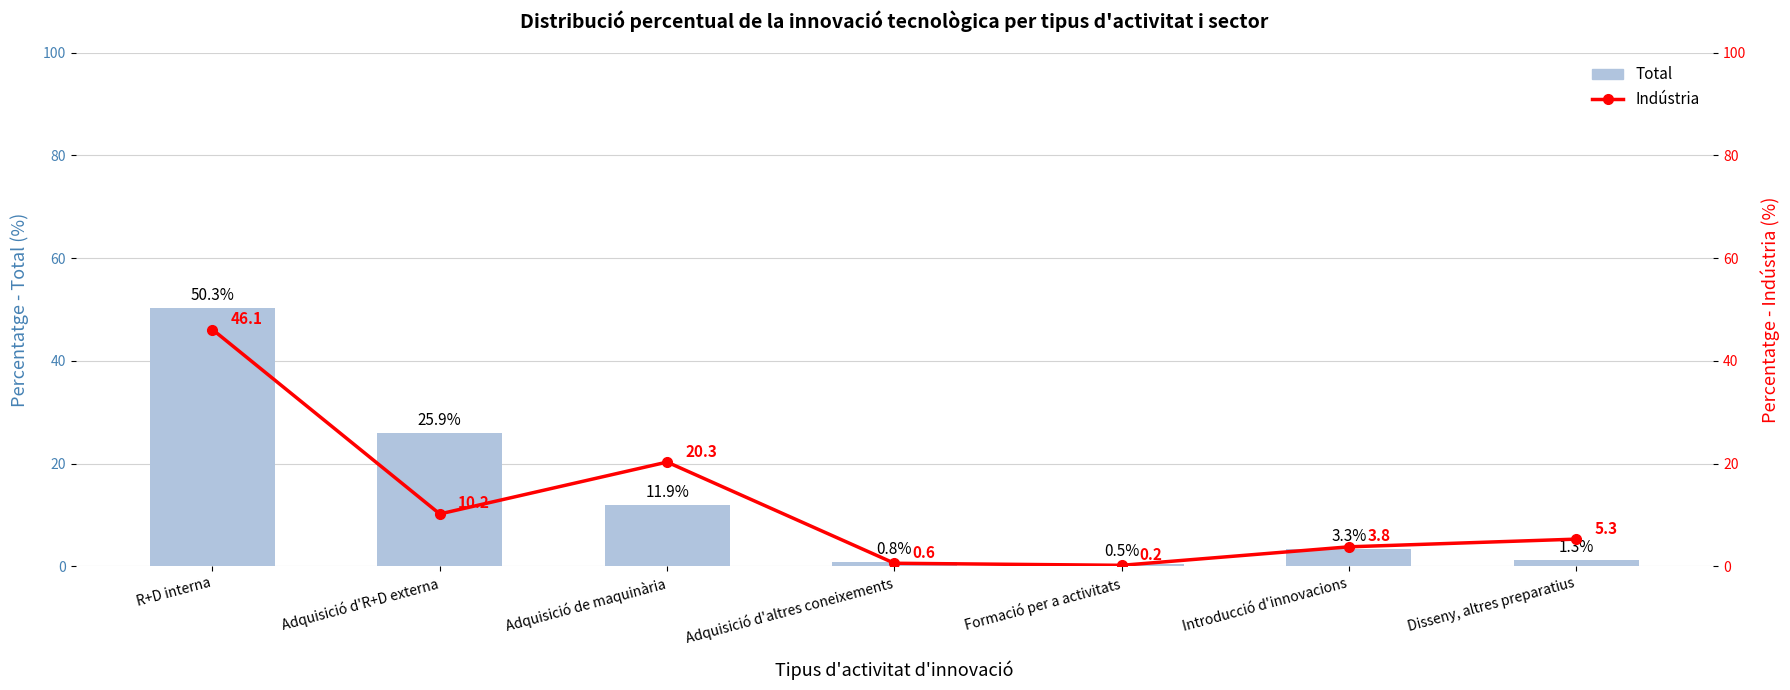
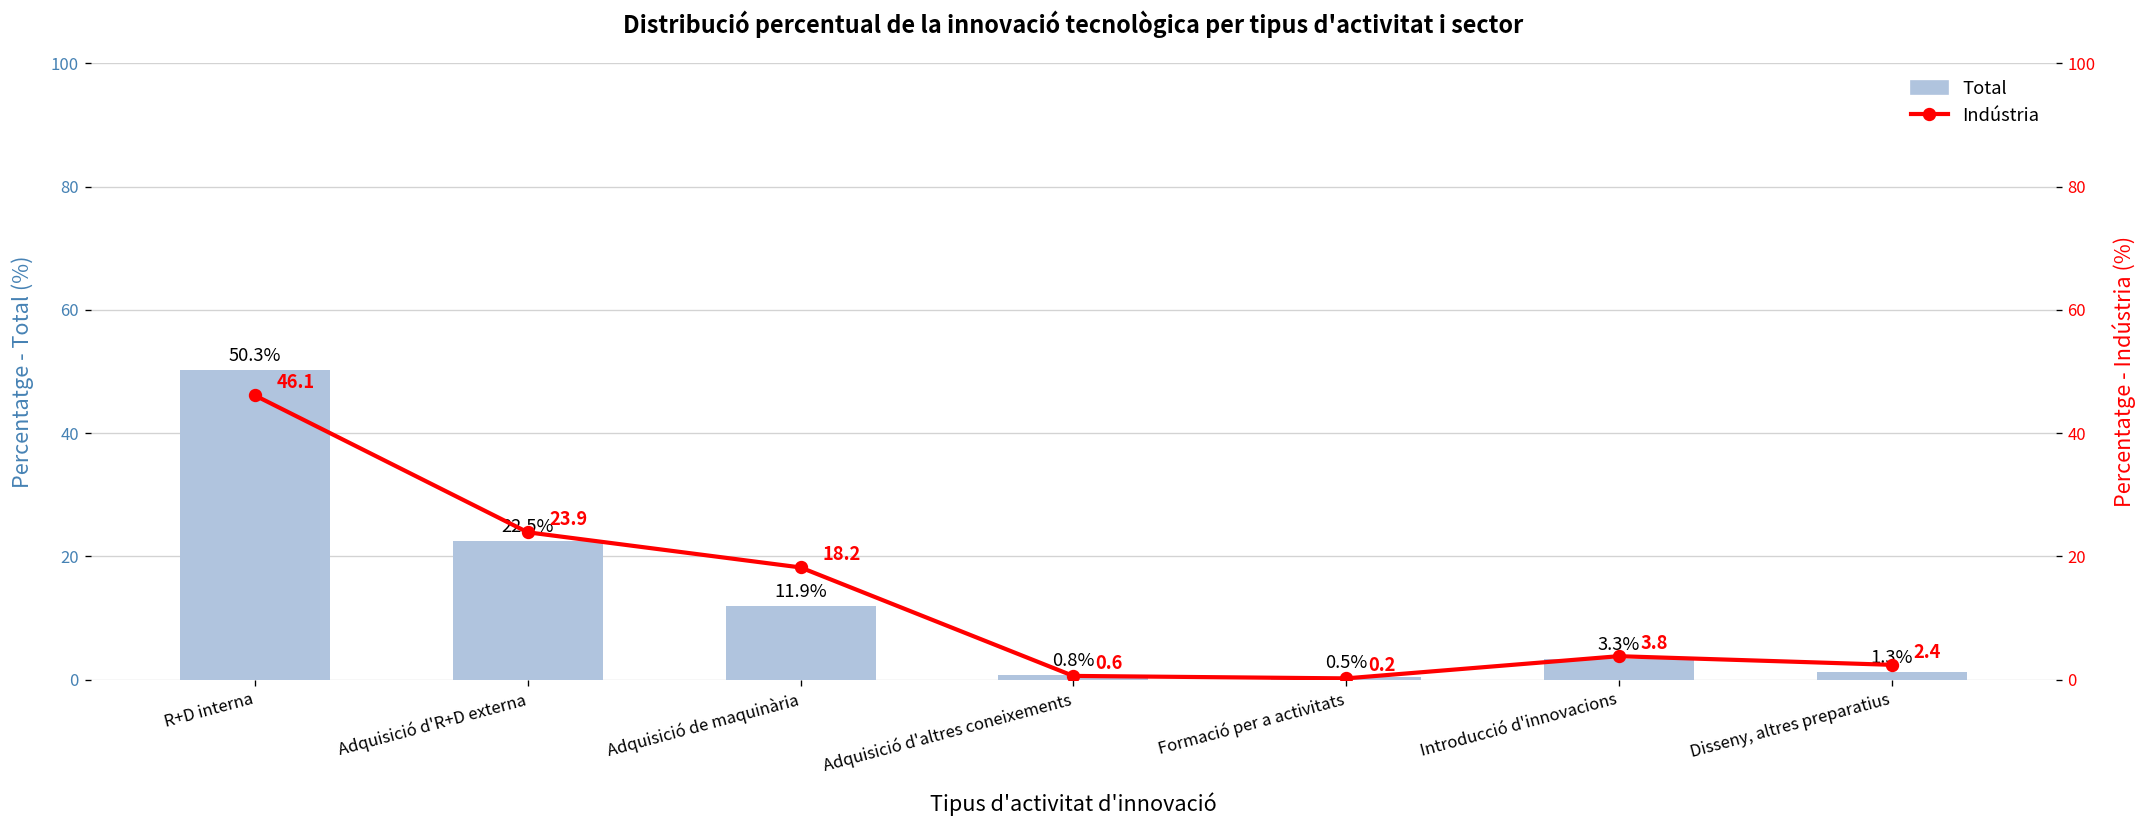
Total, Adquisició d'R+D externa: 25.9% -> 22.5%
Indústria, Adquisició d'R+D externa: 10.2 -> 23.9
Indústria, Adquisició de maquinària: 20.3 -> 18.2
Indústria, Disseny, altres preparatius: 5.3 -> 2.4
